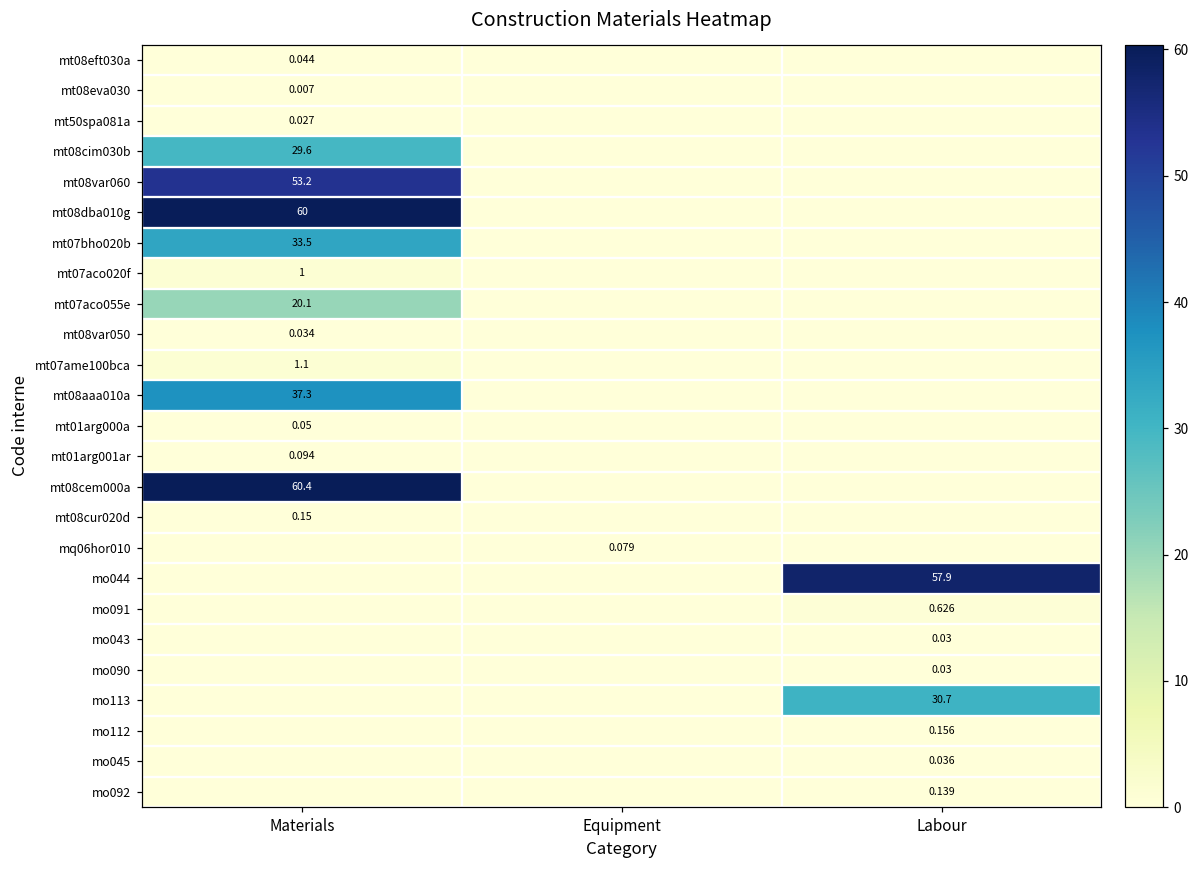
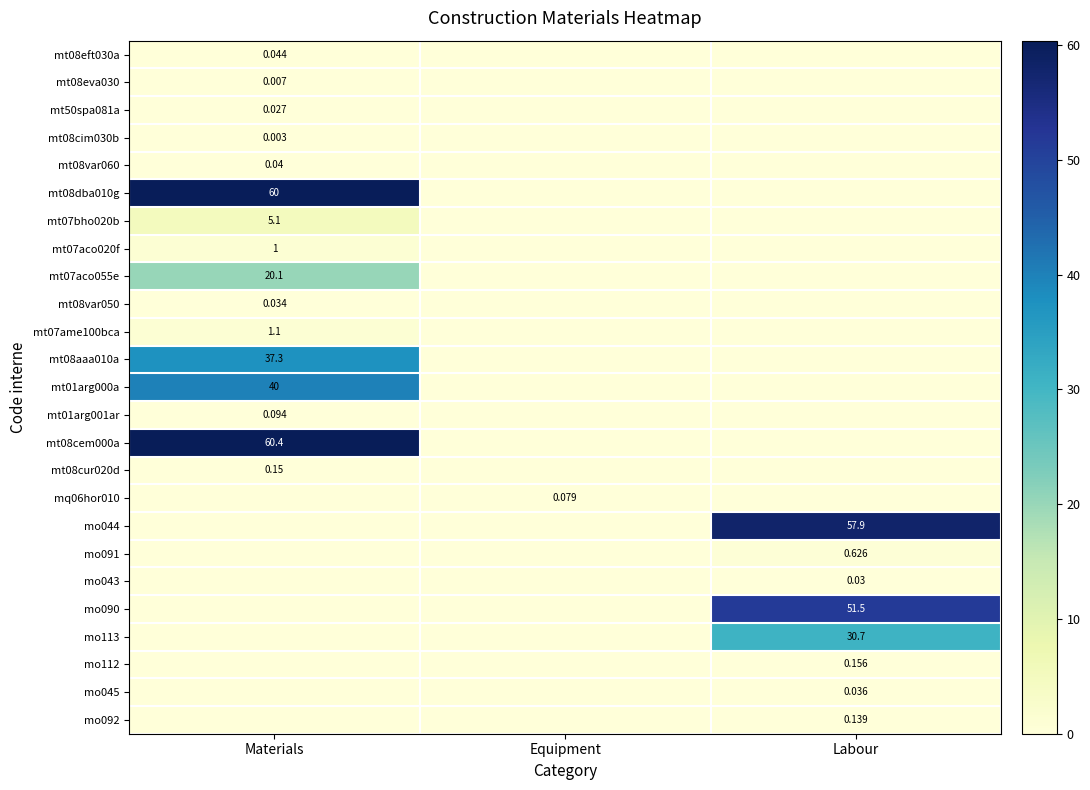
mt08cim030b, Materials: 29.6 -> 0.003
mt08var060, Materials: 53.2 -> 0.04
mt07bho020b, Materials: 33.5 -> 5.1
mt01arg000a, Materials: 0.05 -> 40
mo090, Labour: 0.03 -> 51.5
